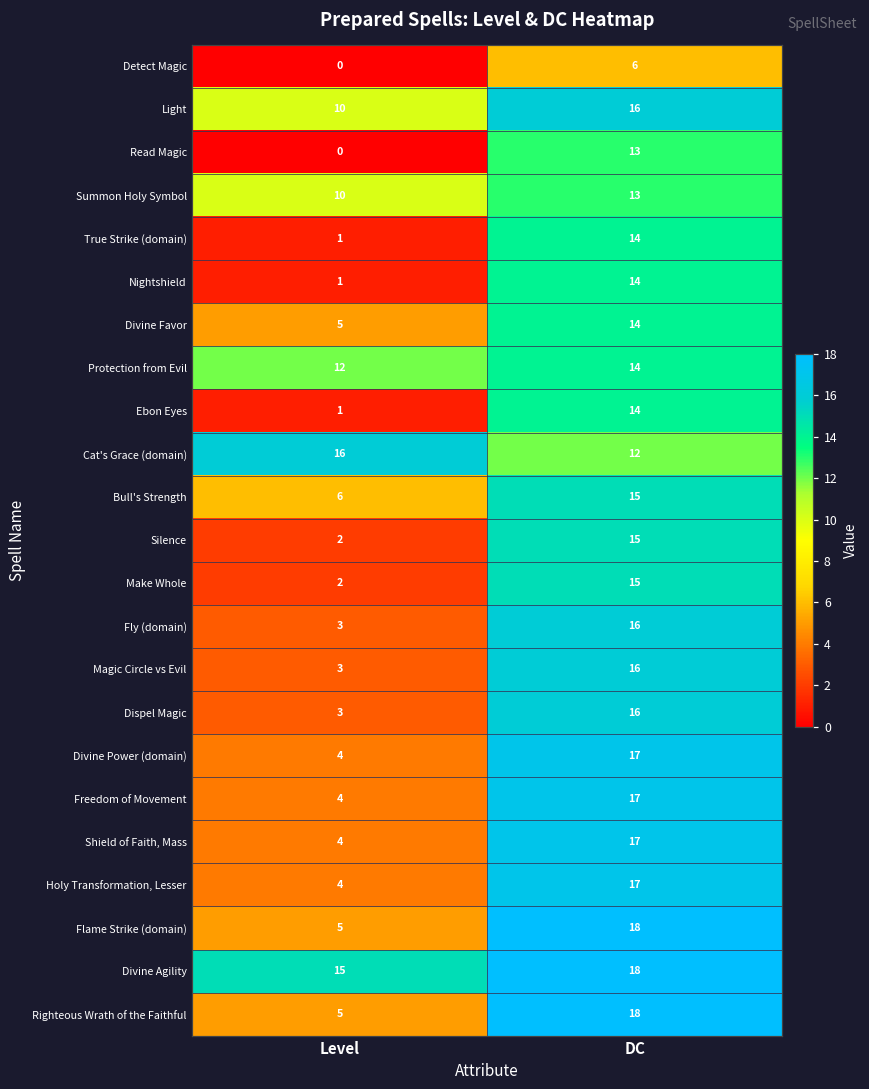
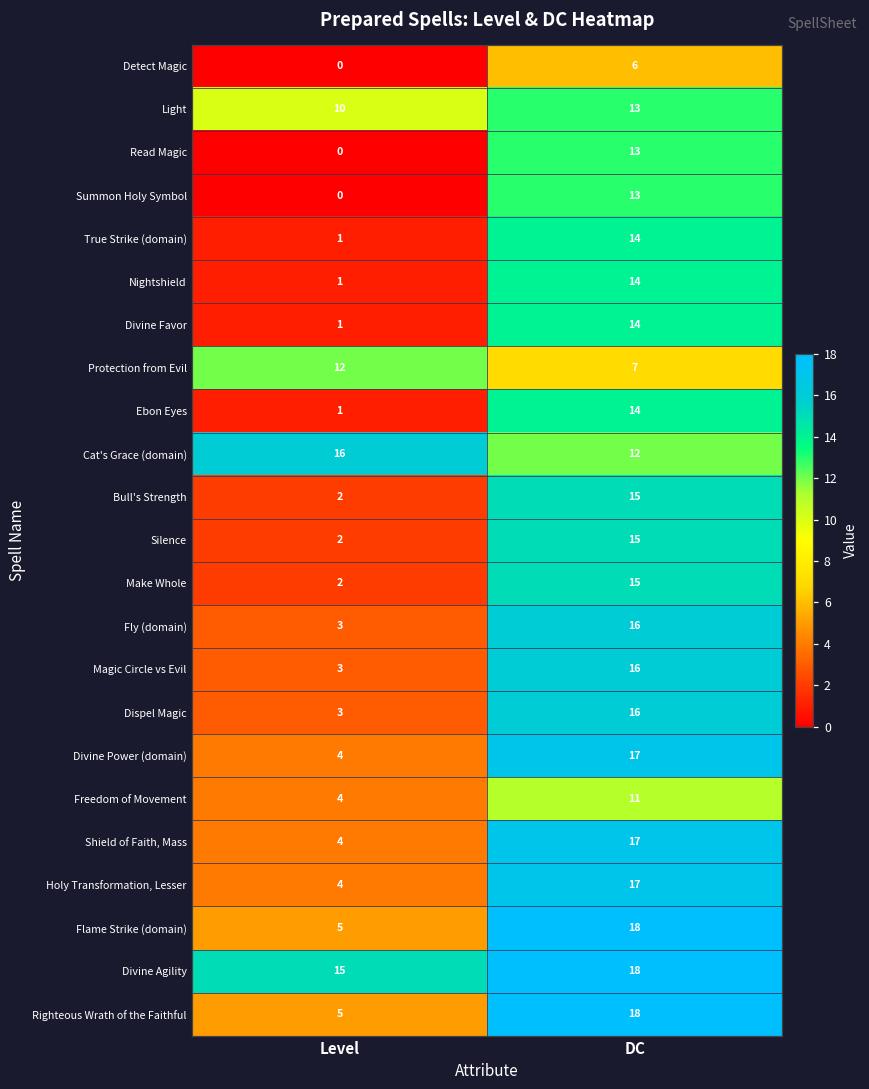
Light, DC: 16 -> 13
Summon Holy Symbol, Level: 10 -> 0
Divine Favor, Level: 5 -> 1
Protection from Evil, DC: 14 -> 7
Bull's Strength, Level: 6 -> 2
Freedom of Movement, DC: 17 -> 11
